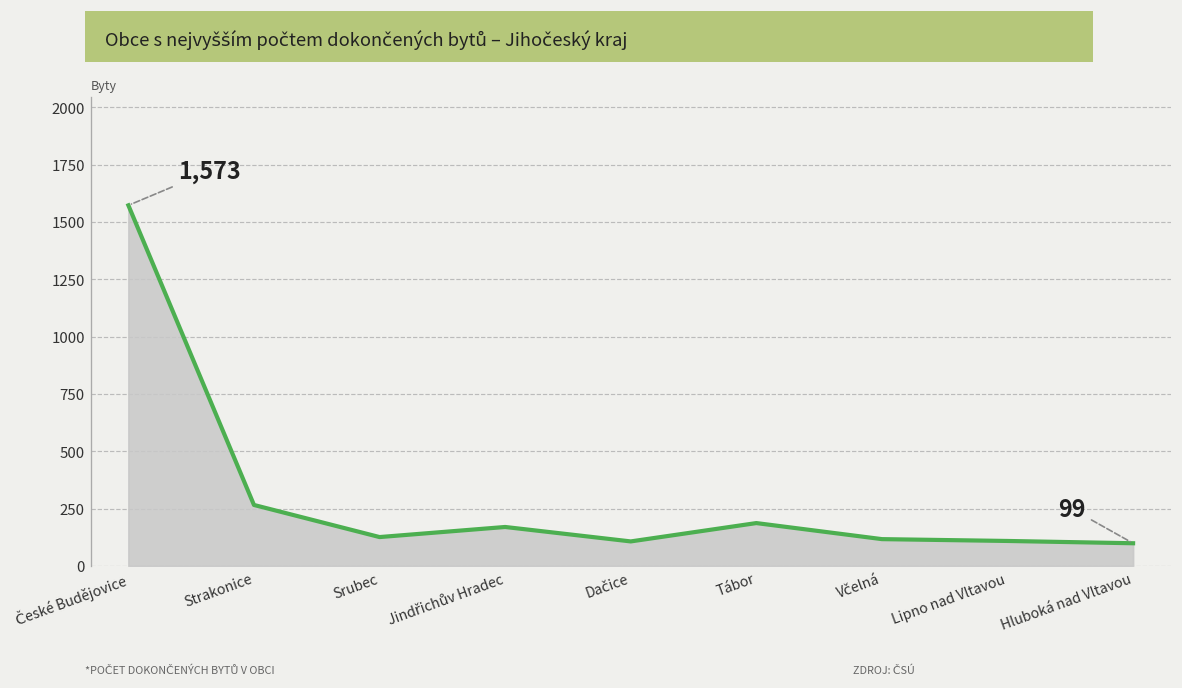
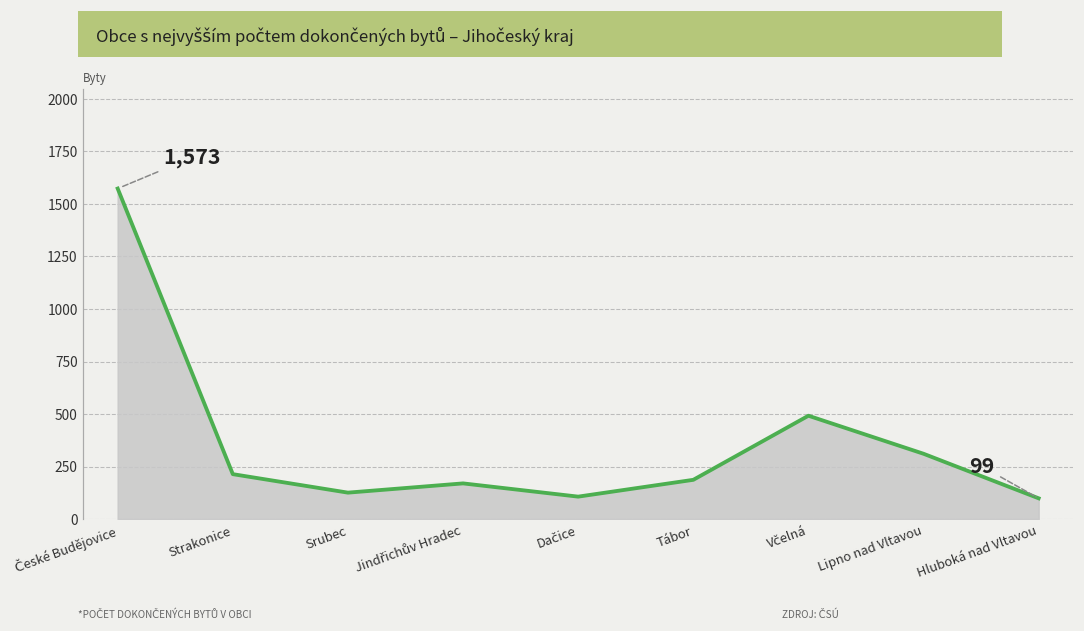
Strakonice: 270 -> 210
Včelná: 120 -> 490
Lipno nad Vltavou: 110 -> 310
